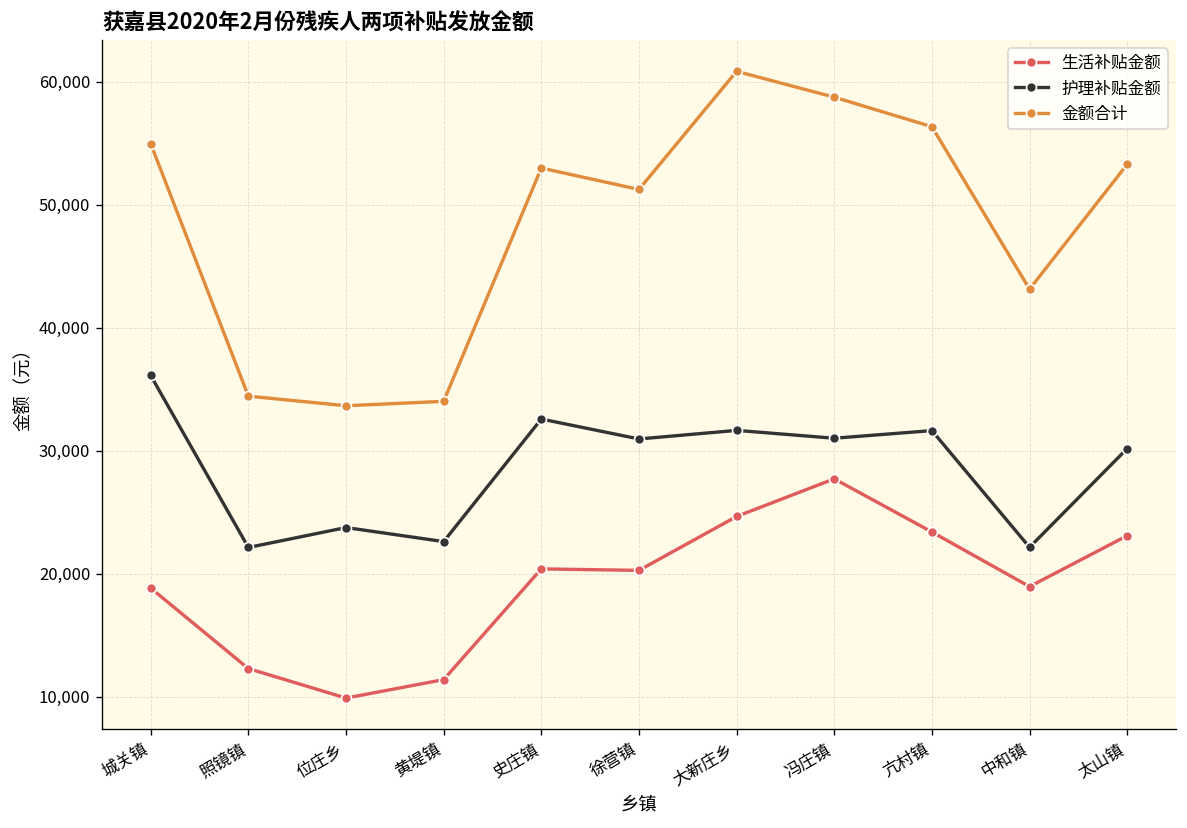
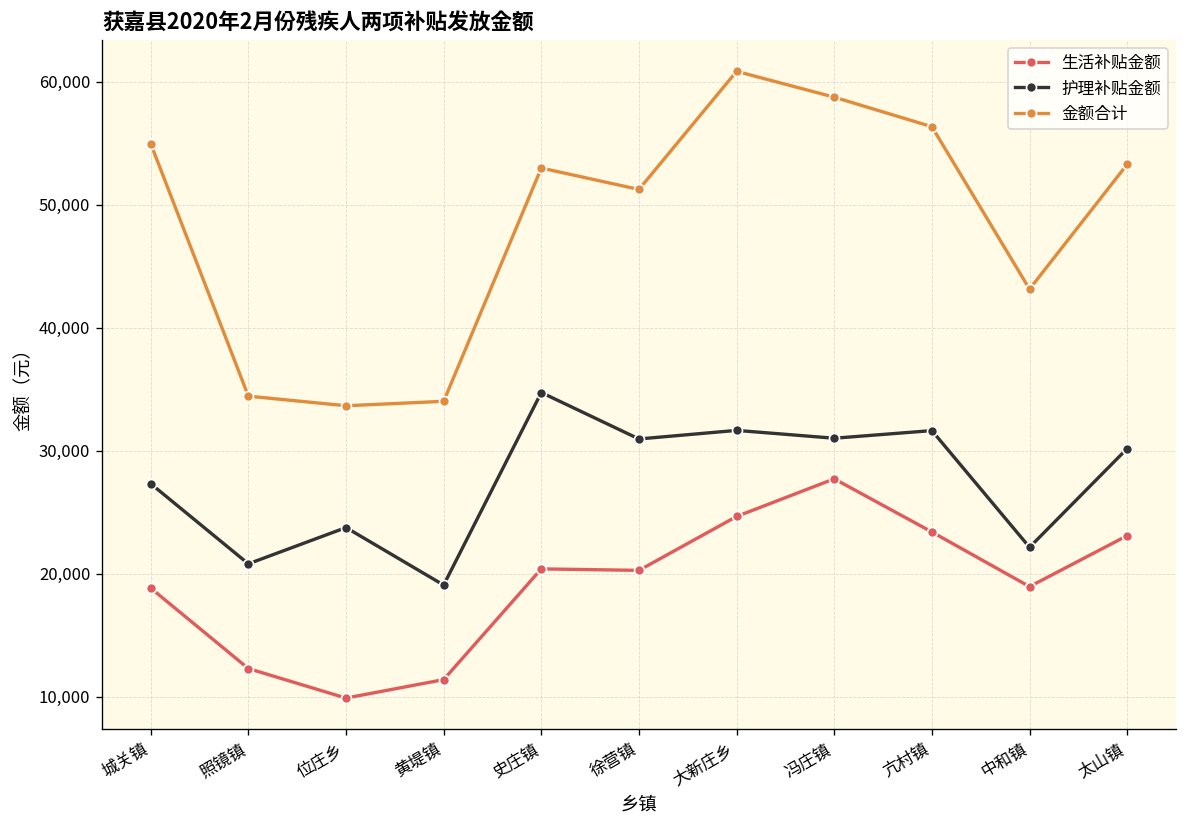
护理补贴金额, 城关镇: 36,100 -> 27,300
护理补贴金额, 照镜镇: 22,100 -> 20,800
护理补贴金额, 黄堤镇: 22,600 -> 19,100
护理补贴金额, 史庄镇: 32,600 -> 34,700
